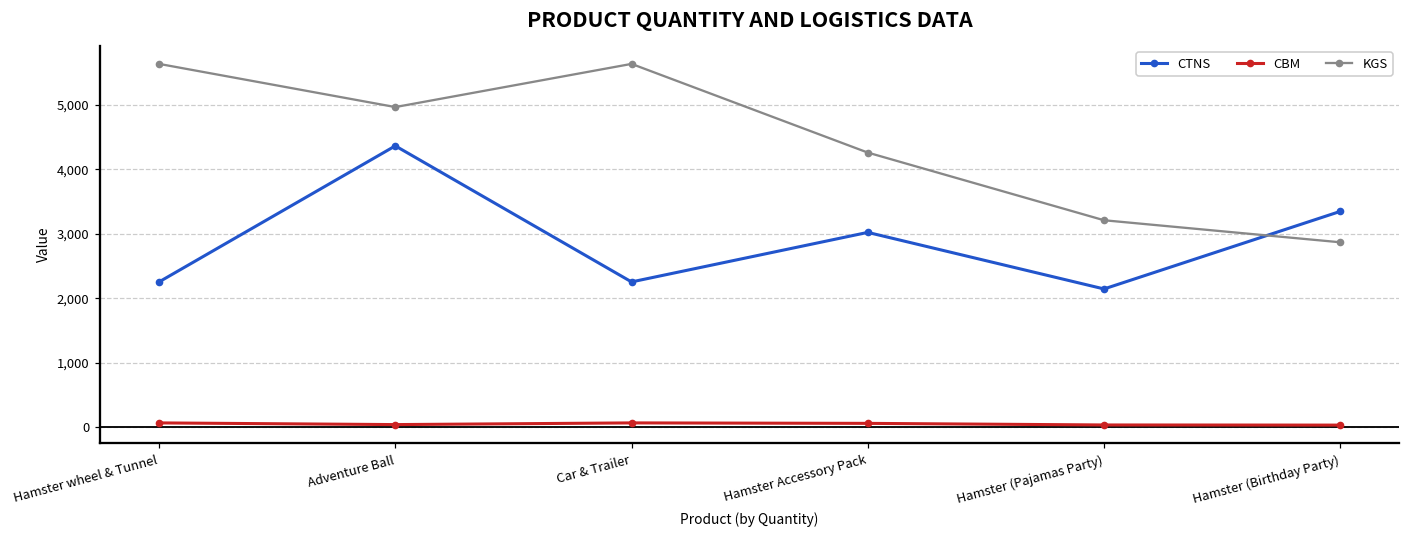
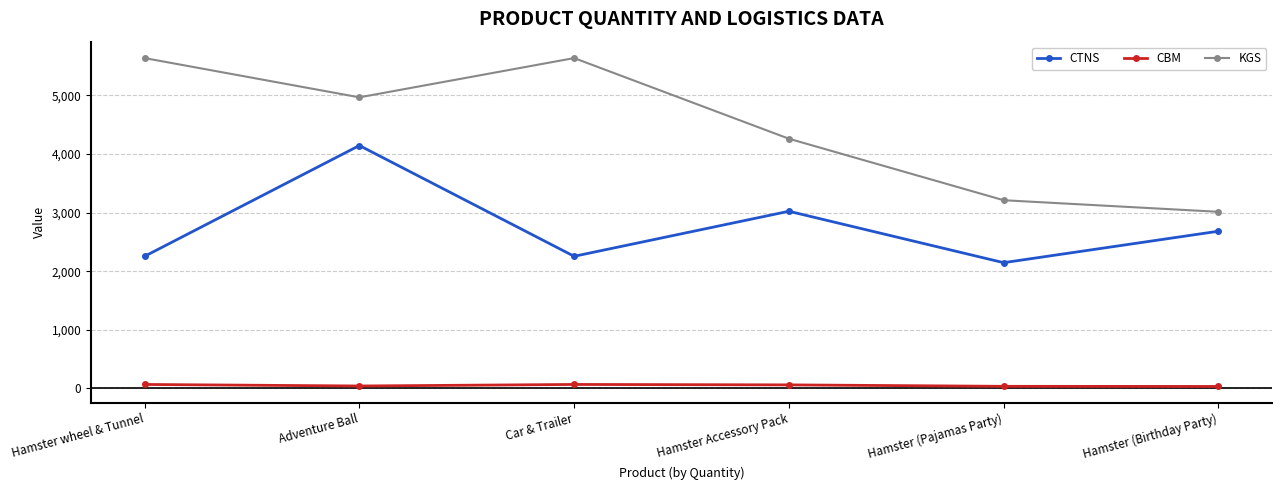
CTNS, Adventure Ball: 4,400 -> 4,100
CTNS, Hamster (Birthday Party): 3,300 -> 2,700
KGS, Hamster (Birthday Party): 2,900 -> 3,000
